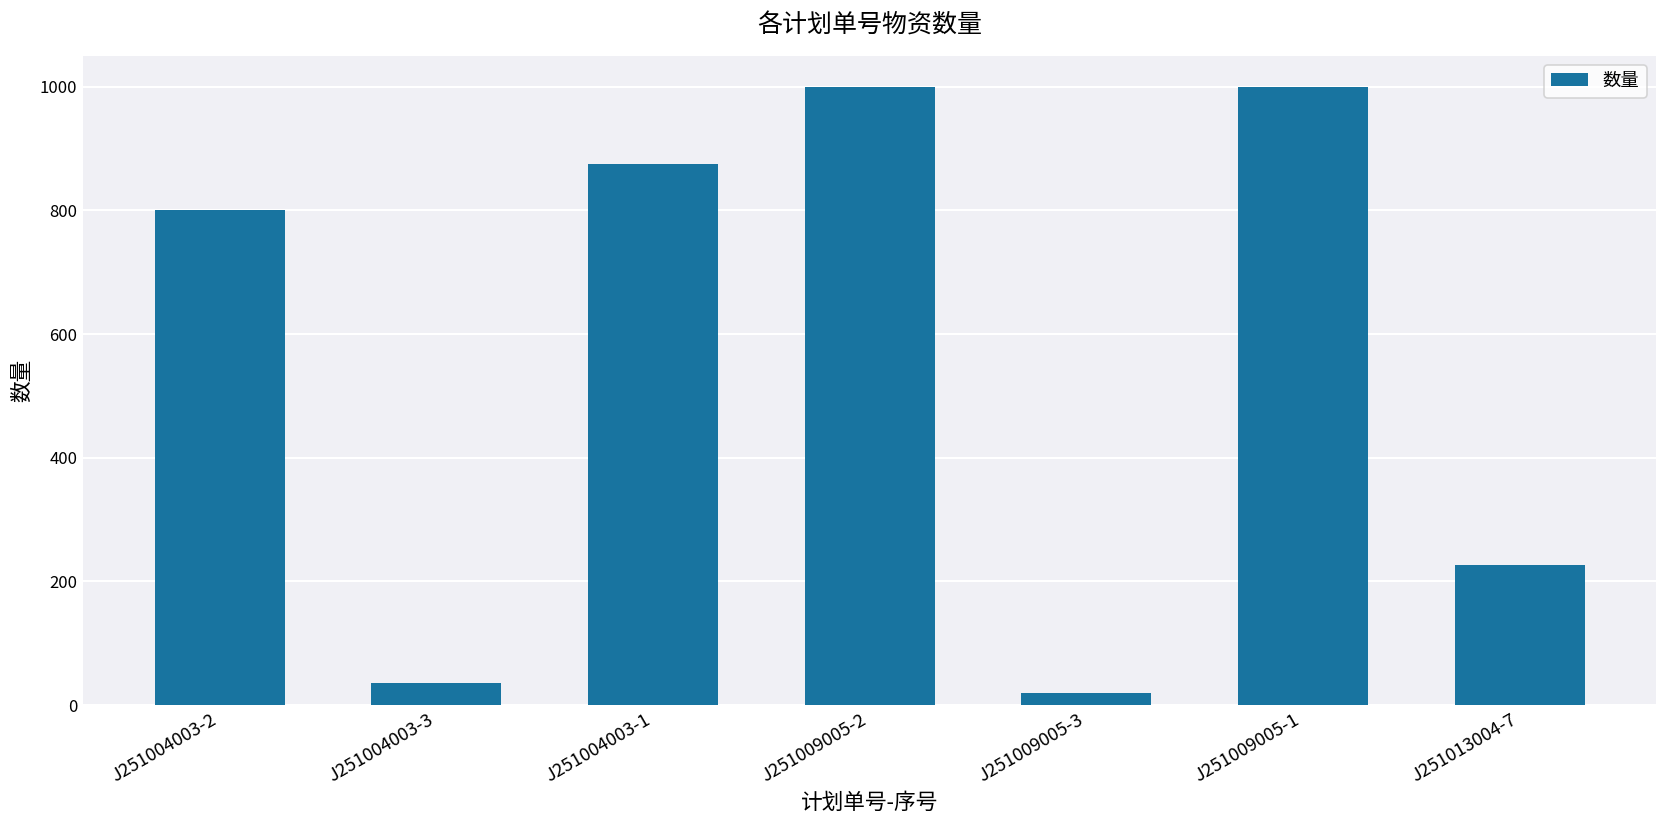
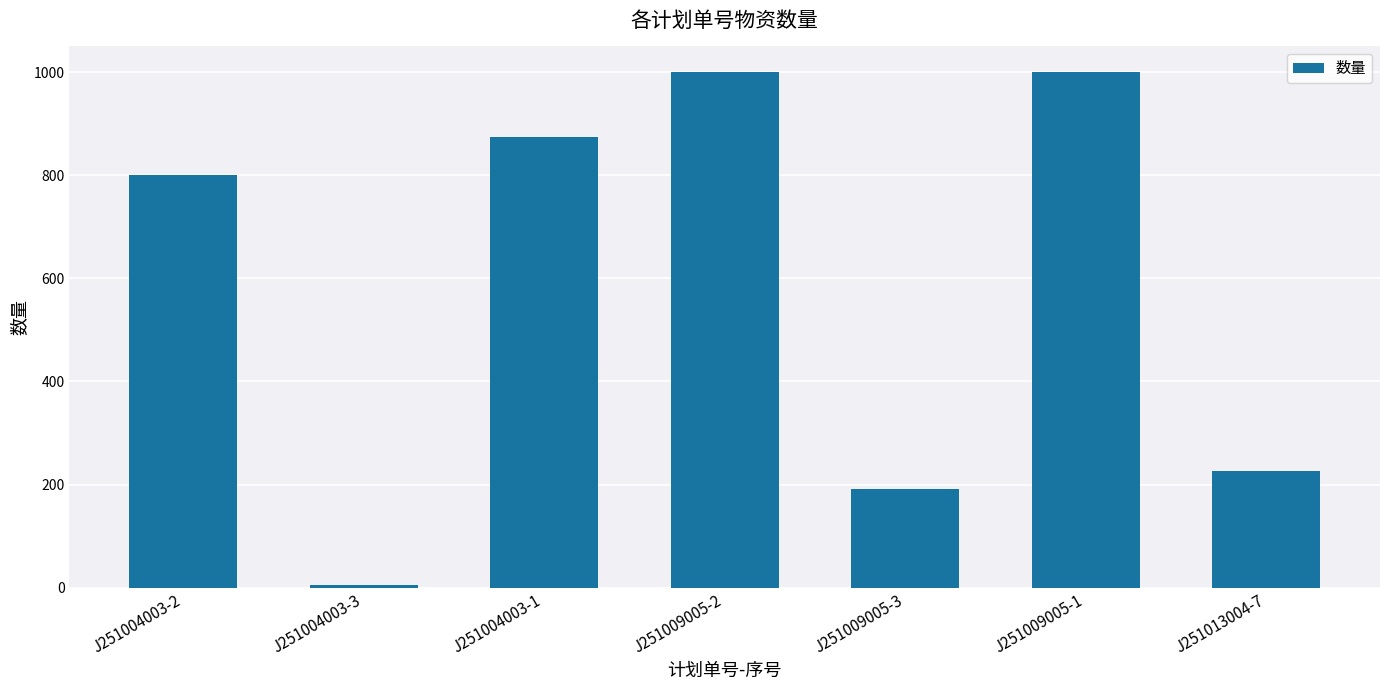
J251004003-3: 40 -> 10
J251009005-3: 20 -> 190
